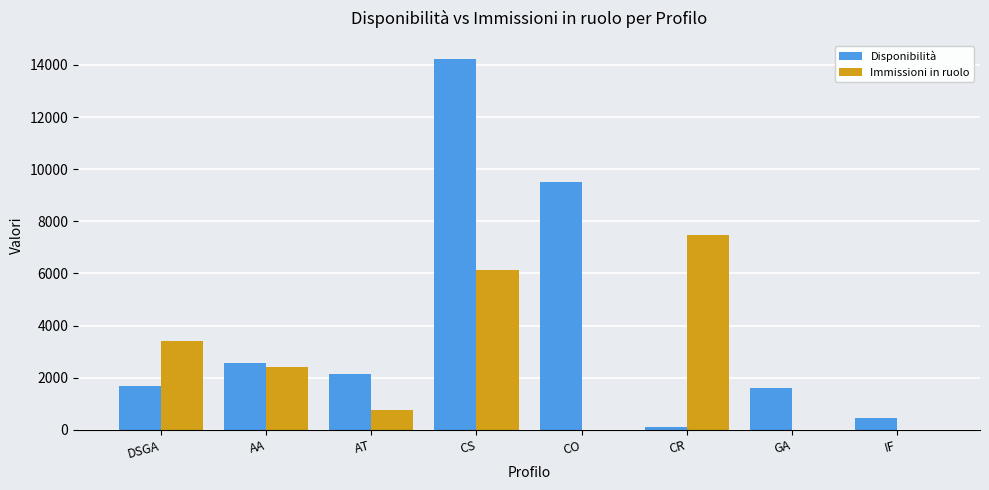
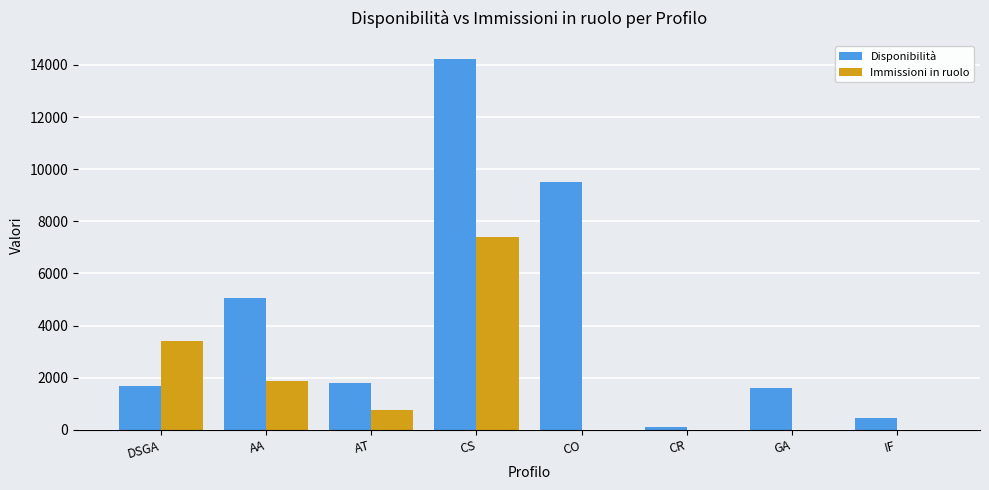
Disponibilità, AA: 2600 -> 5100
Immissioni in ruolo, AA: 2400 -> 1900
Disponibilità, AT: 2100 -> 1800
Immissioni in ruolo, CS: 6100 -> 7400
Immissioni in ruolo, CR: 7500 -> 0
